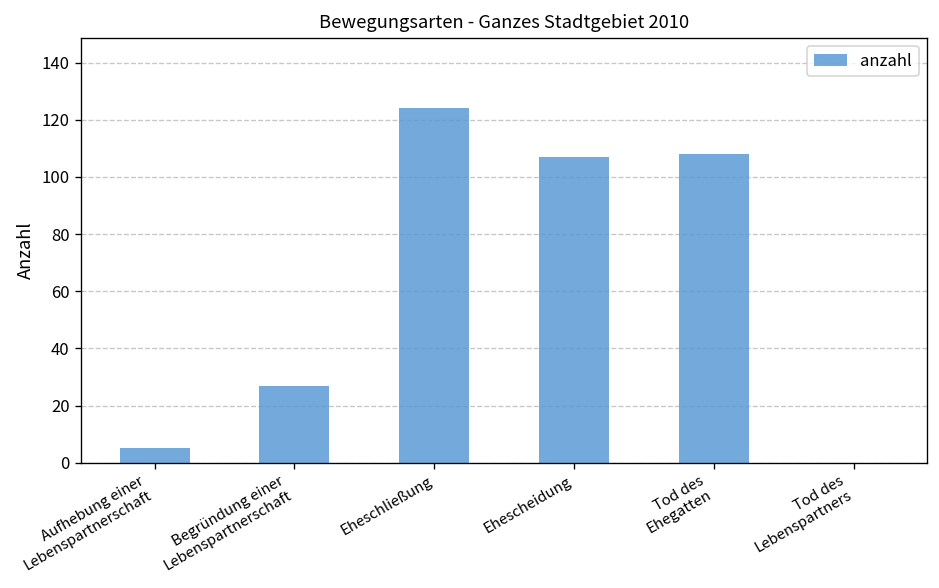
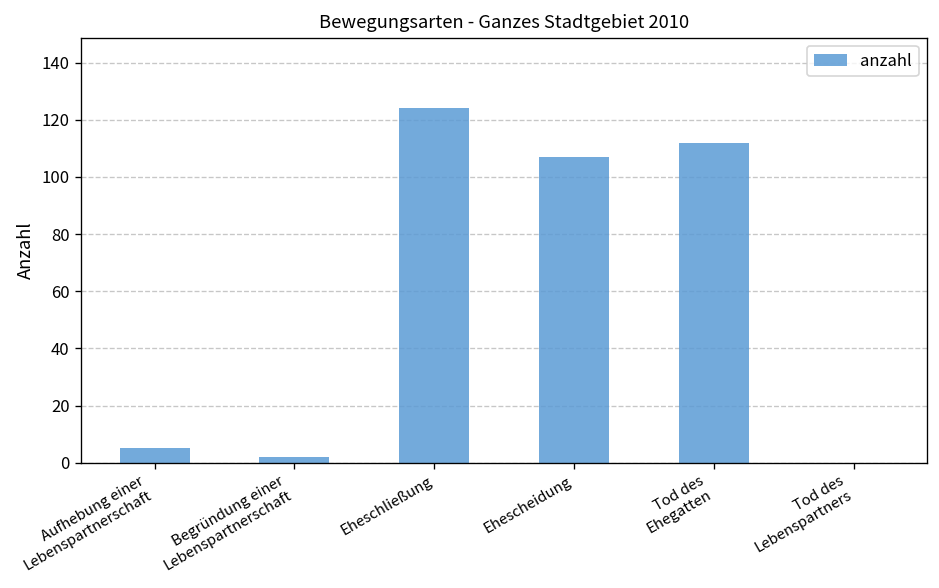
Begründung einer Lebenspartnerschaft: 27 -> 2
Tod des Ehegatten: 108 -> 112
